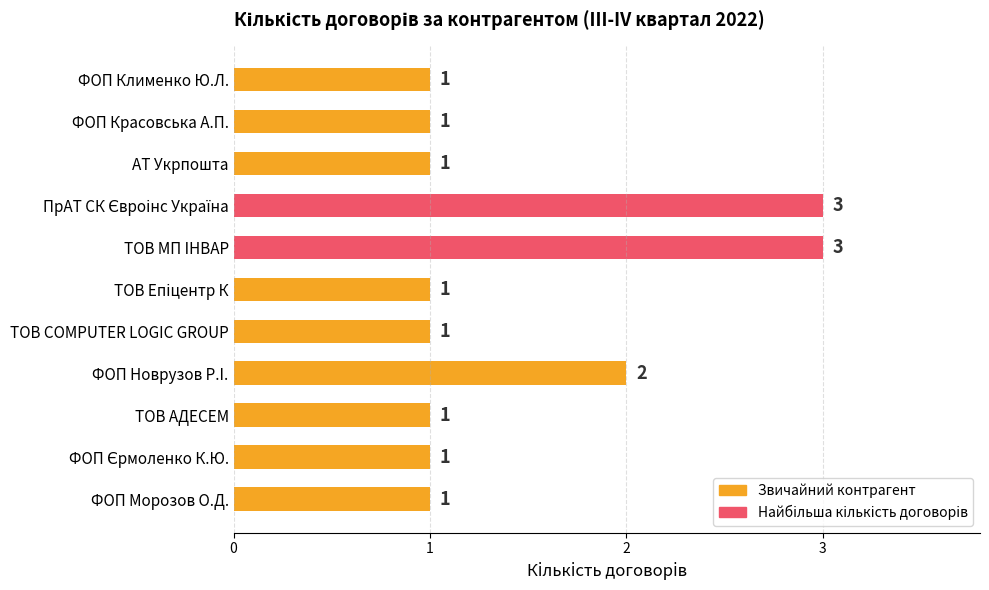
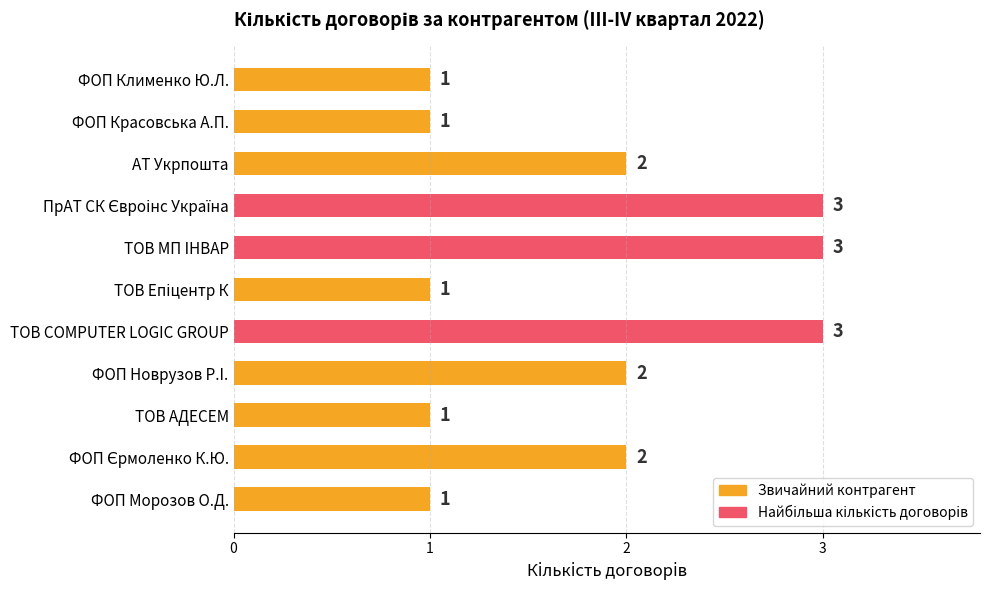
АТ Укрпошта: 1 -> 2
ТОВ COMPUTER LOGIC GROUP: 1 -> 3
ФОП Єрмоленко К.Ю.: 1 -> 2
